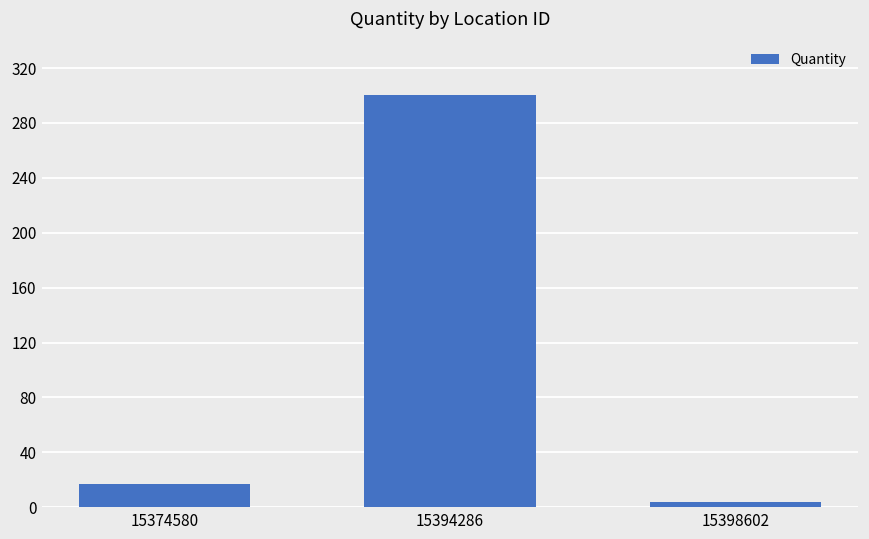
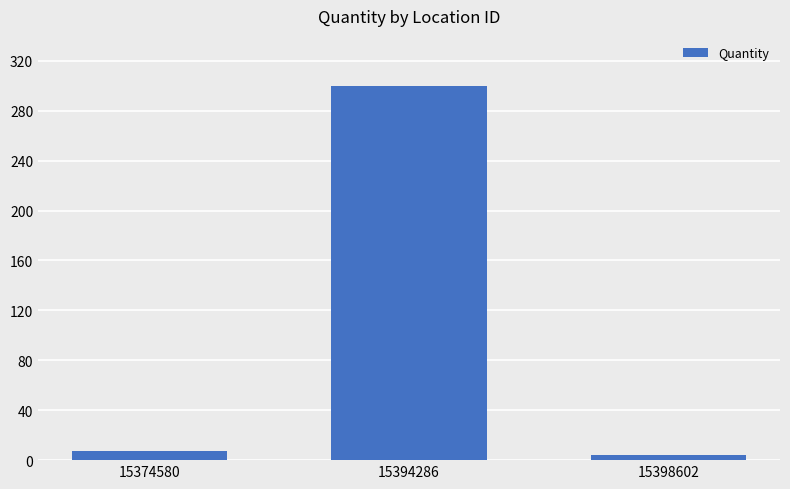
15374580: 17 -> 7
